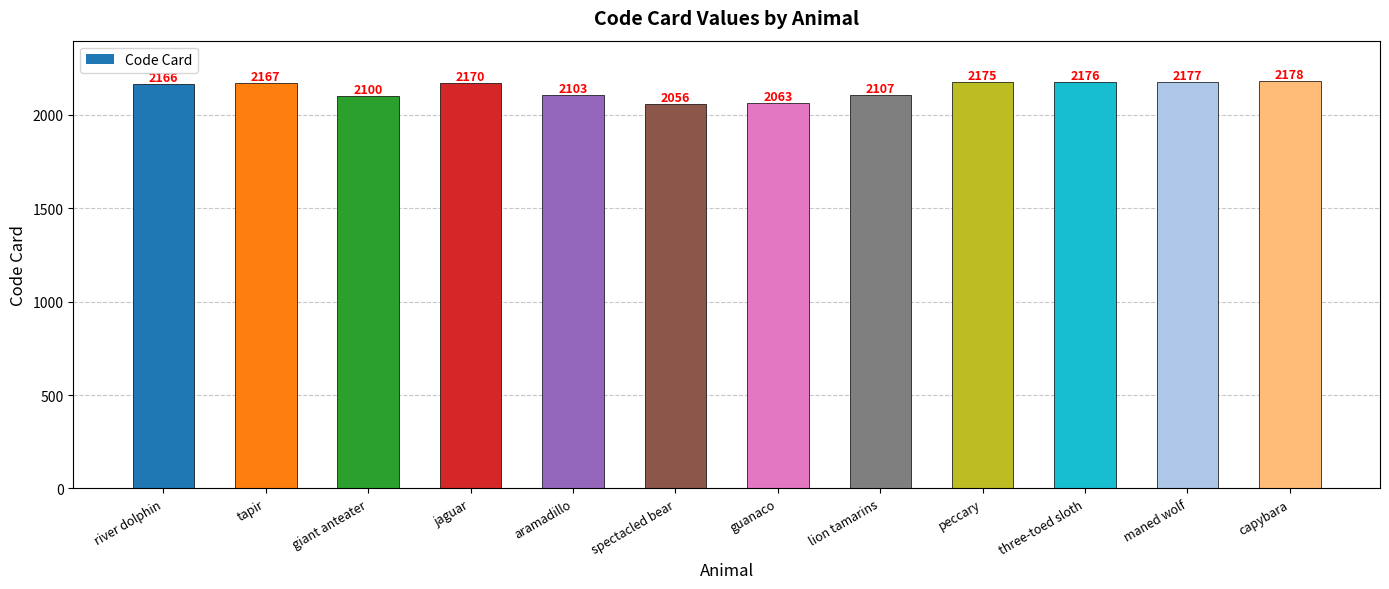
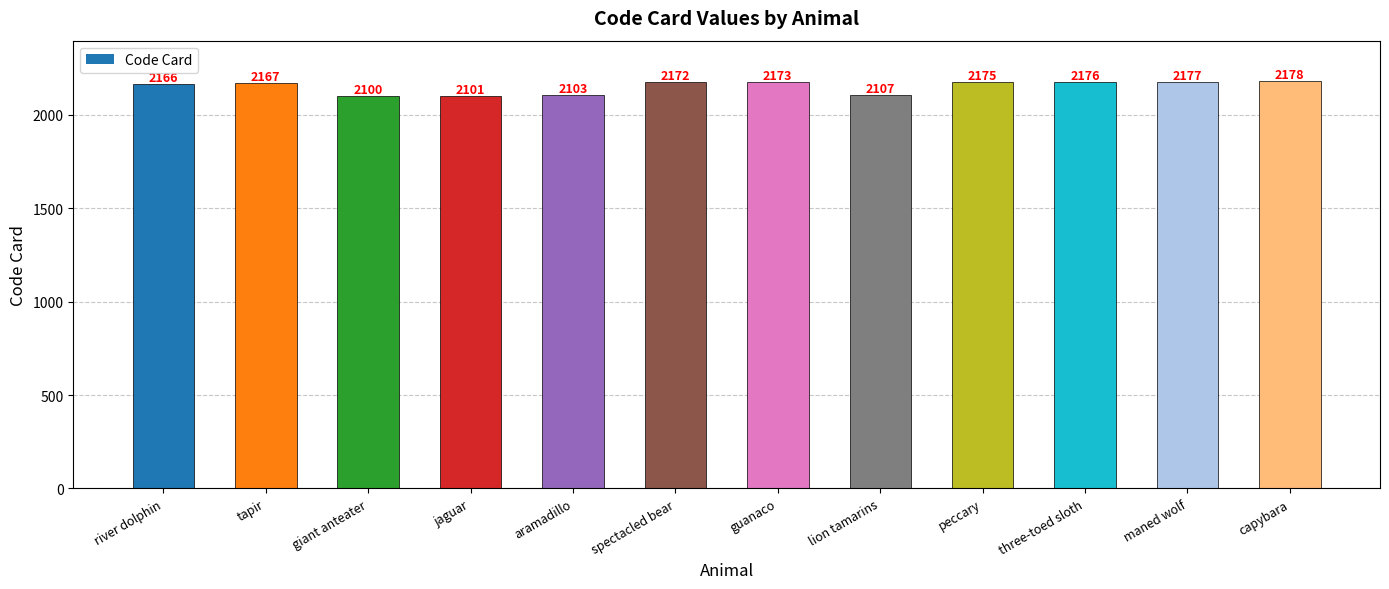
jaguar: 2170 -> 2101
spectacled bear: 2056 -> 2172
guanaco: 2063 -> 2173
